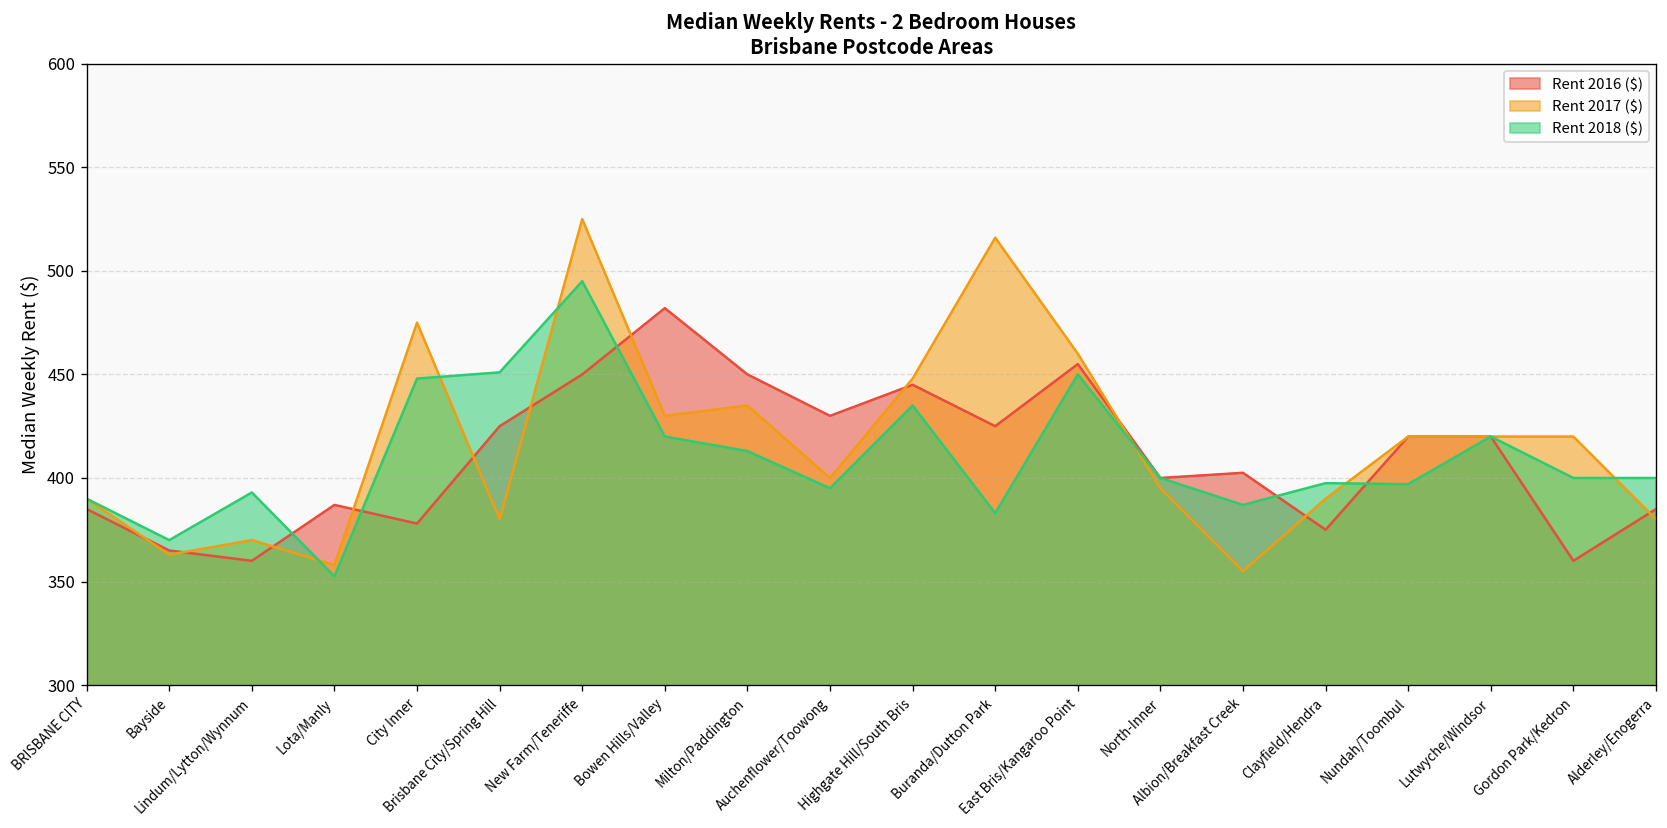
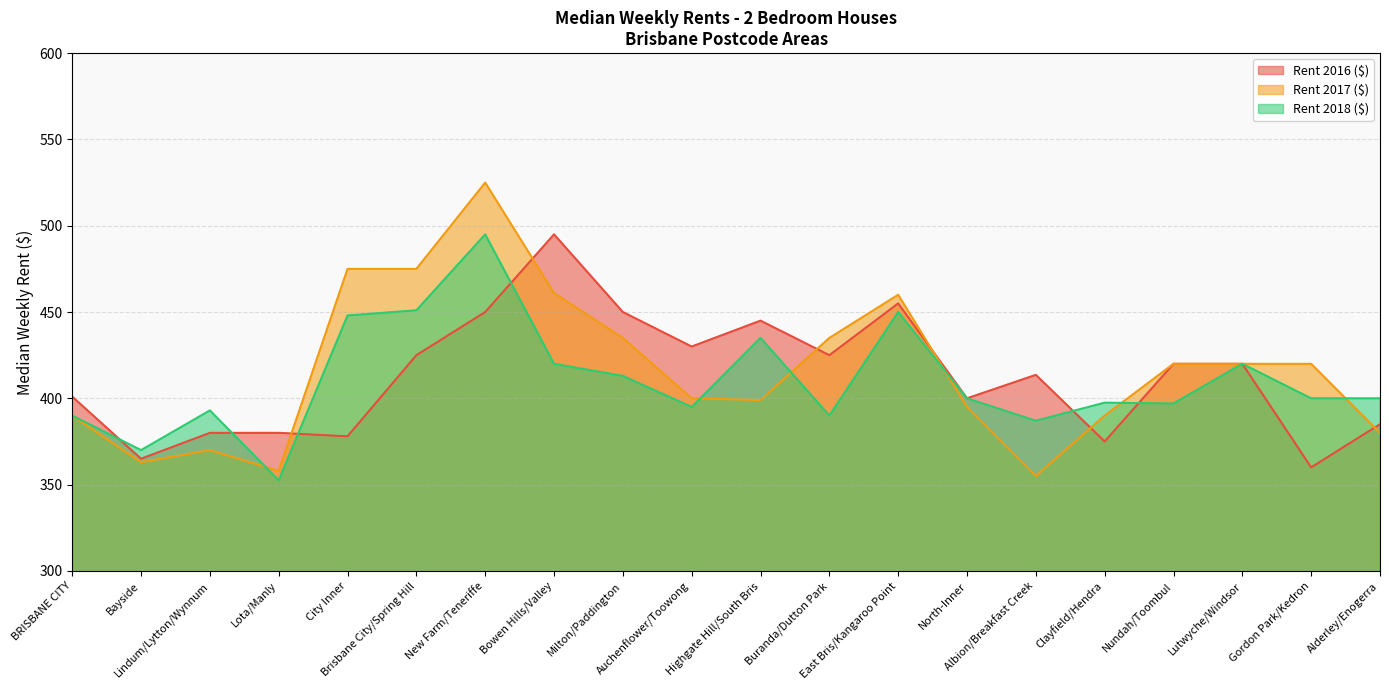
Rent 2016 ($), BRISBANE CITY: 385 -> 401
Rent 2016 ($), Lindum/Lytton/Wynnum: 360 -> 380
Rent 2016 ($), Lota/Manly: 387 -> 380
Rent 2017 ($), Brisbane City/Spring Hill: 380 -> 475
Rent 2016 ($), Bowen Hills/Valley: 482 -> 495
Rent 2017 ($), Bowen Hills/Valley: 430 -> 461
Rent 2017 ($), Highgate Hill/South Bris: 448 -> 399
Rent 2017 ($), Buranda/Dutton Park: 516 -> 435
Rent 2018 ($), Buranda/Dutton Park: 383 -> 390
Rent 2016 ($), Albion/Breakfast Creek: 403 -> 414
